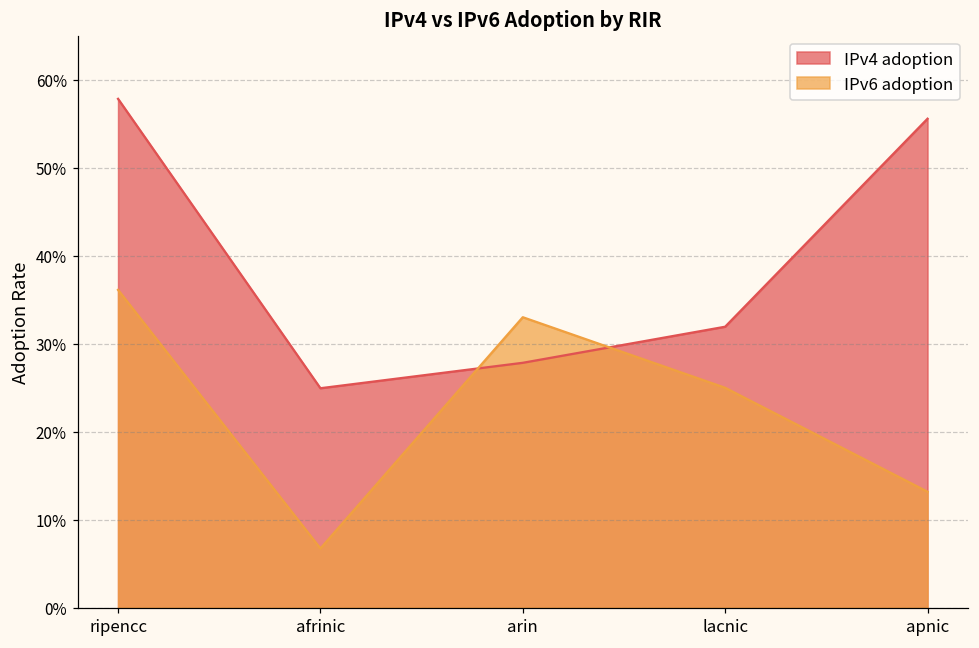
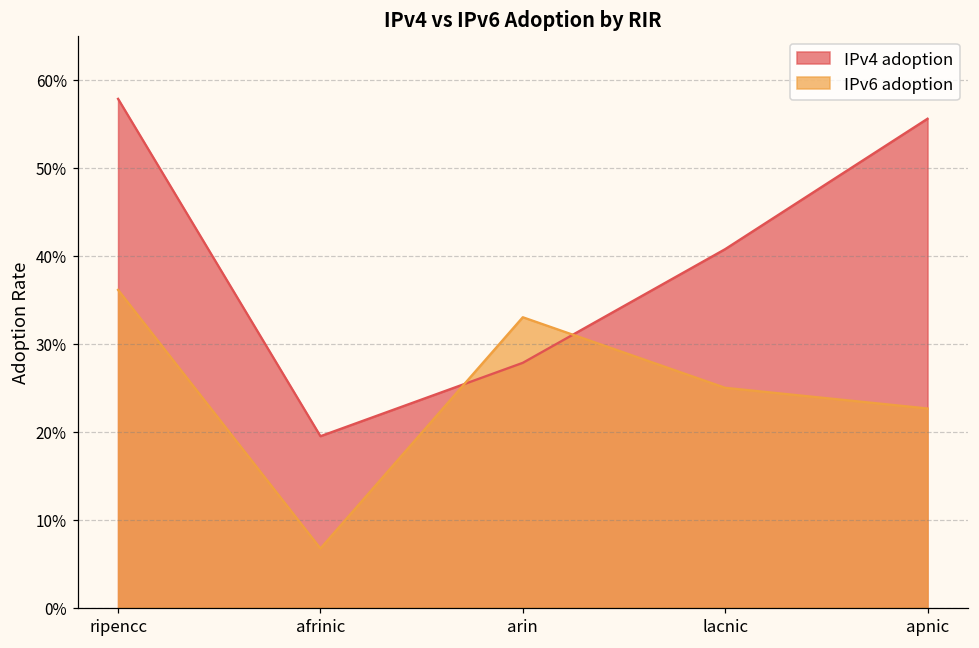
IPv4 adoption, afrinic: 25% -> 19%
IPv4 adoption, lacnic: 32% -> 41%
IPv6 adoption, apnic: 13% -> 23%
